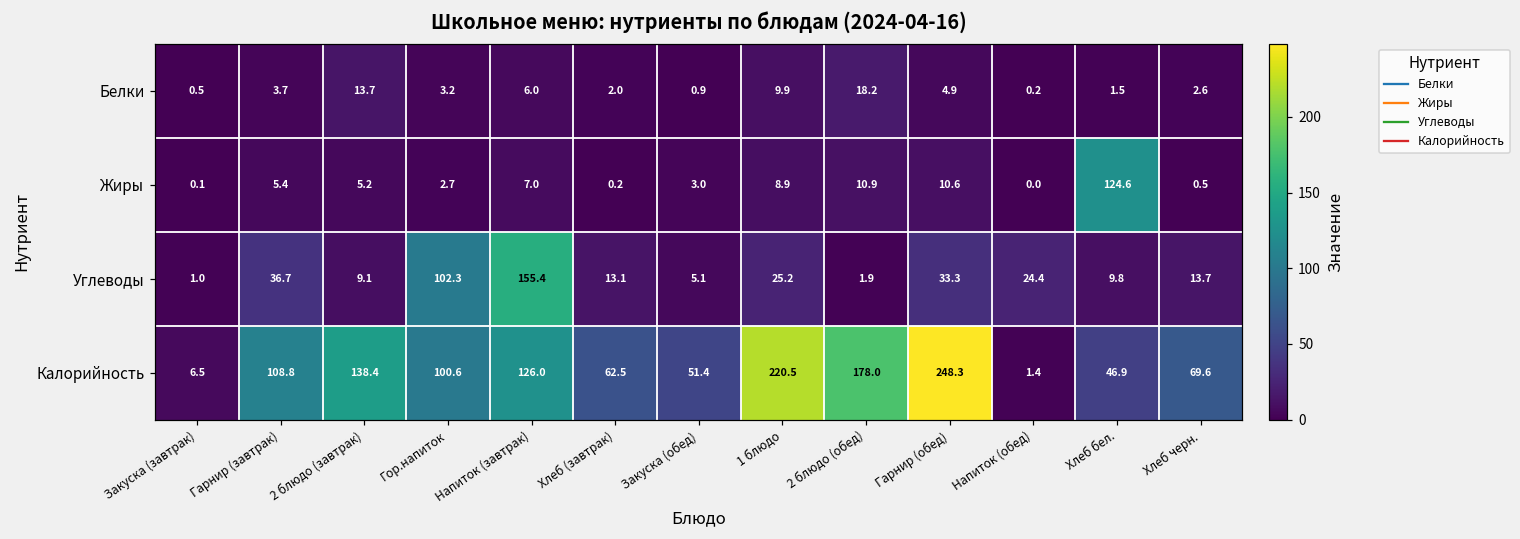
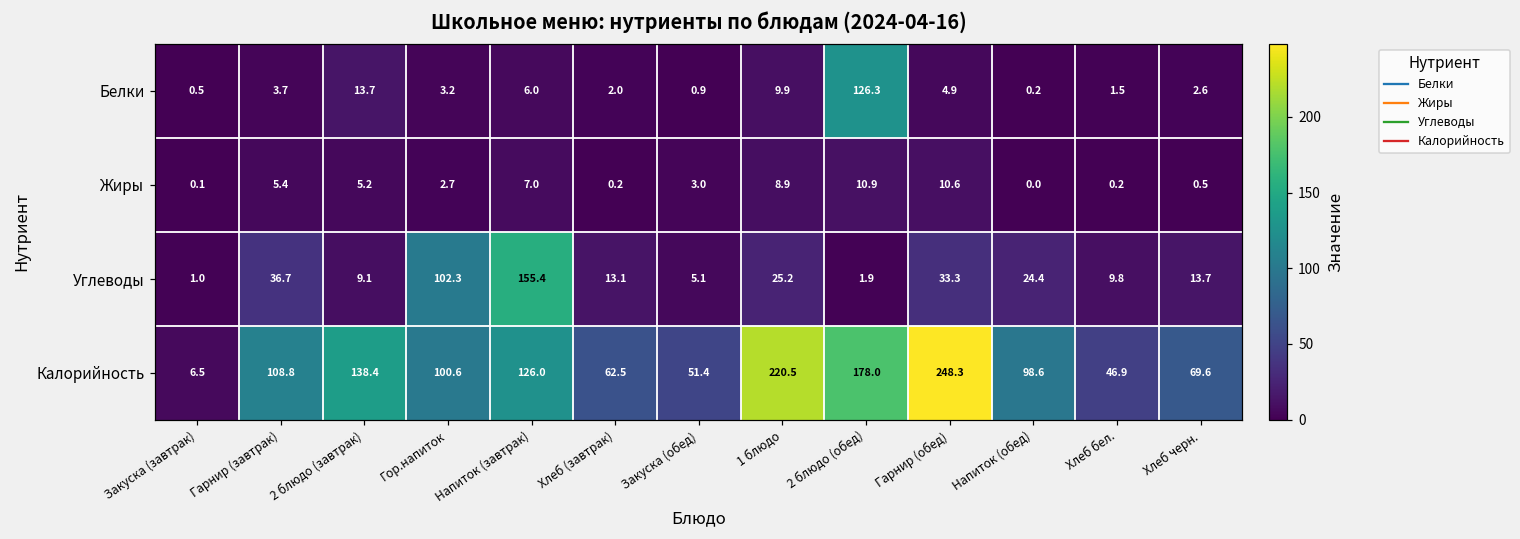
Белки, 2 блюдо (обед): 18.2 -> 126.3
Жиры, Хлеб бел.: 124.6 -> 0.2
Калорийность, Напиток (обед): 1.4 -> 98.6
